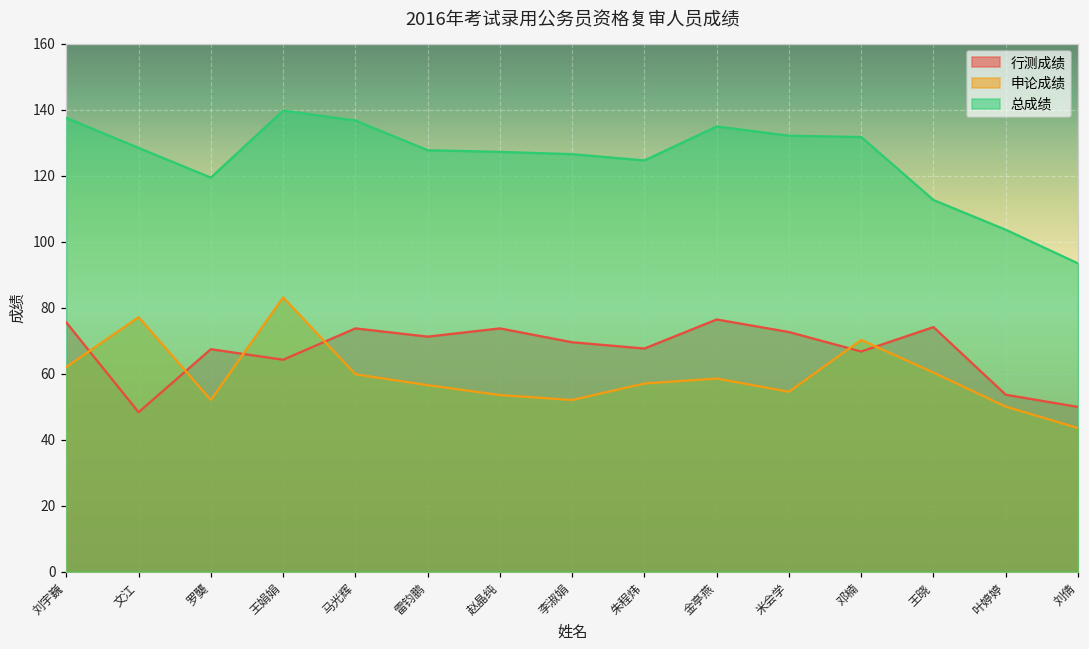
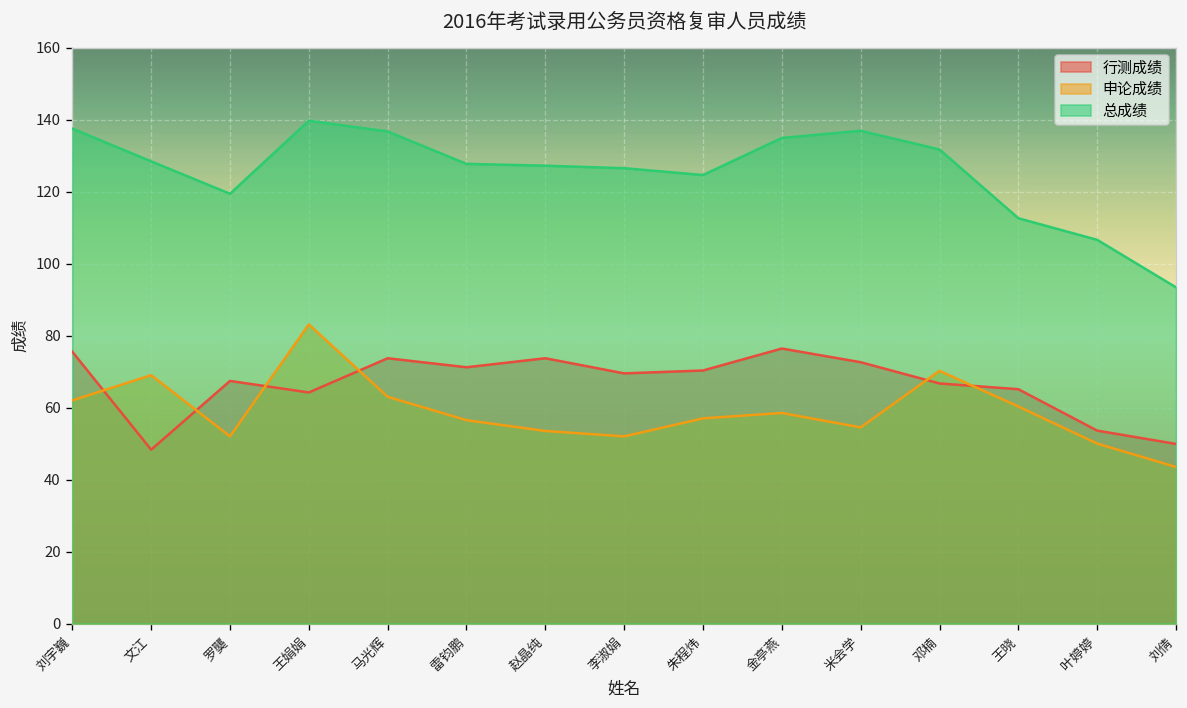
申论成绩, 文江: 77 -> 69
申论成绩, 马光辉: 60 -> 63
行测成绩, 朱程炜: 68 -> 70
总成绩, 米会学: 132 -> 137
行测成绩, 王晓: 74 -> 65
总成绩, 叶婷婷: 104 -> 107
